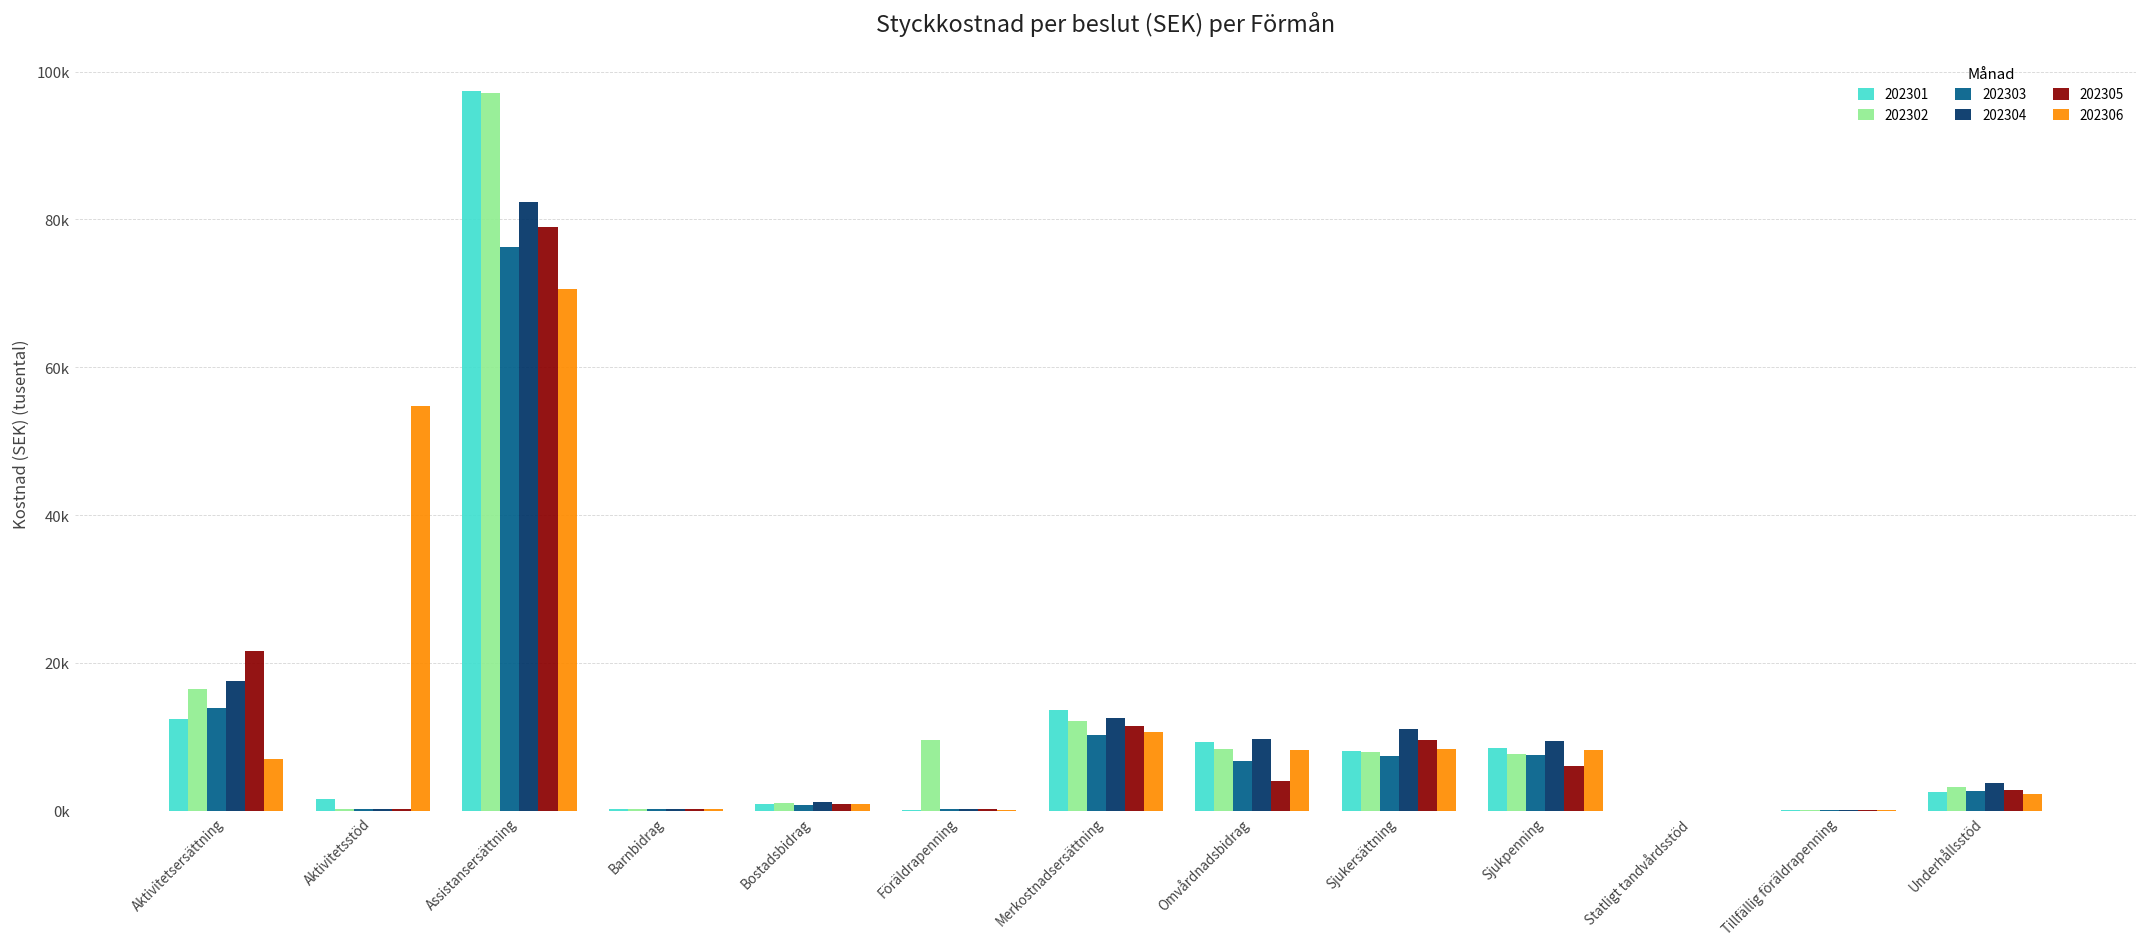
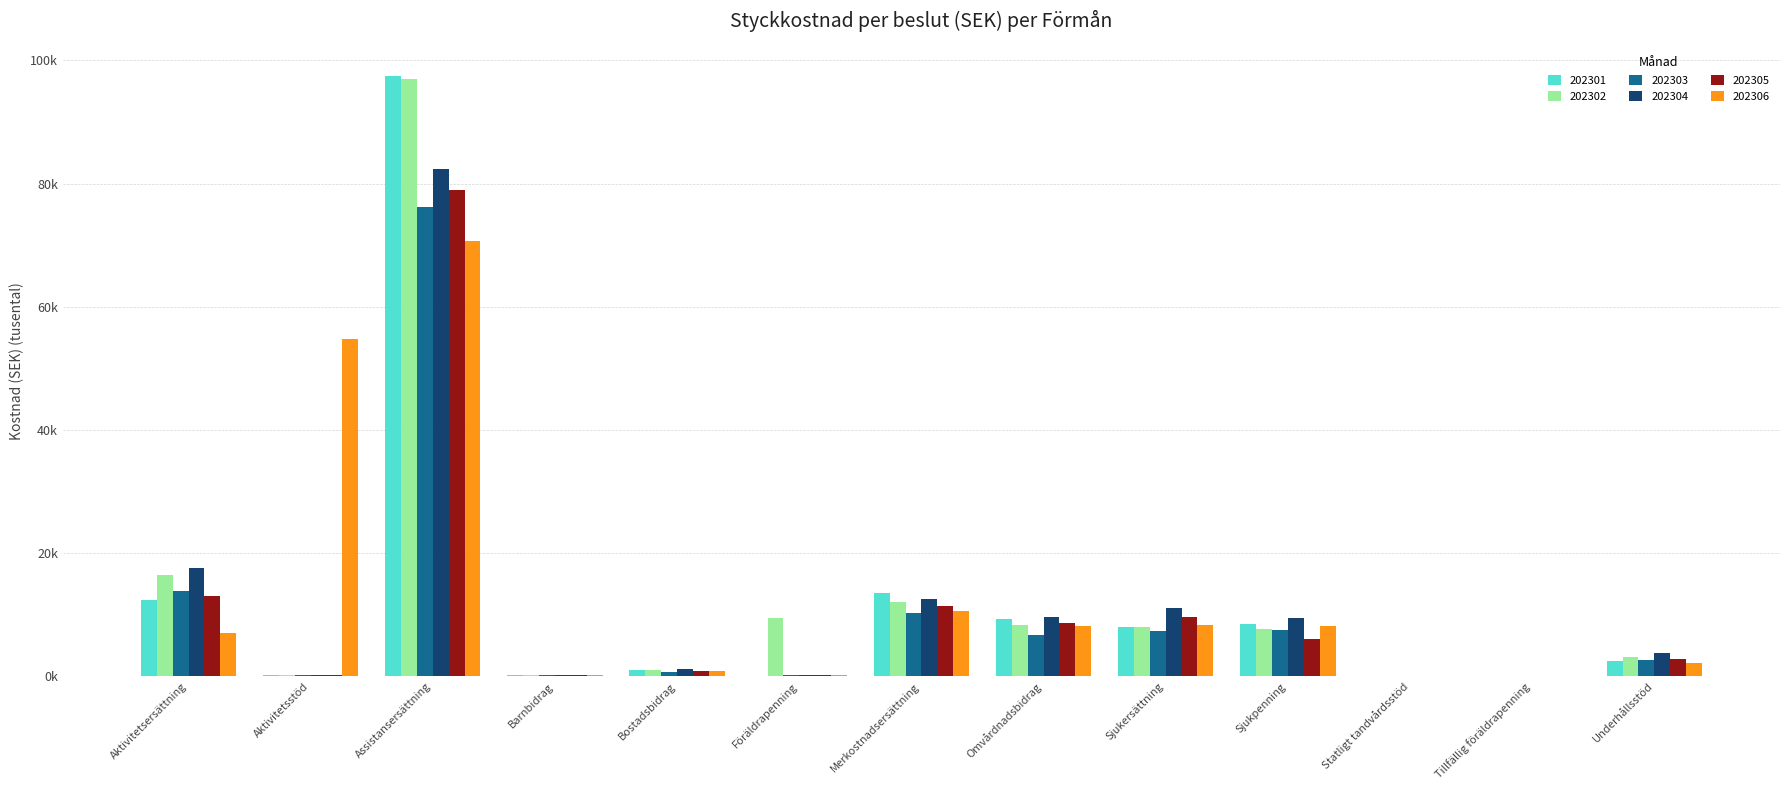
202305, Aktivitetsersättning: 22000 -> 13000
202301, Aktivitetsstöd: 2000 -> 0
202305, Omvårdnadsbidrag: 4000 -> 9000
